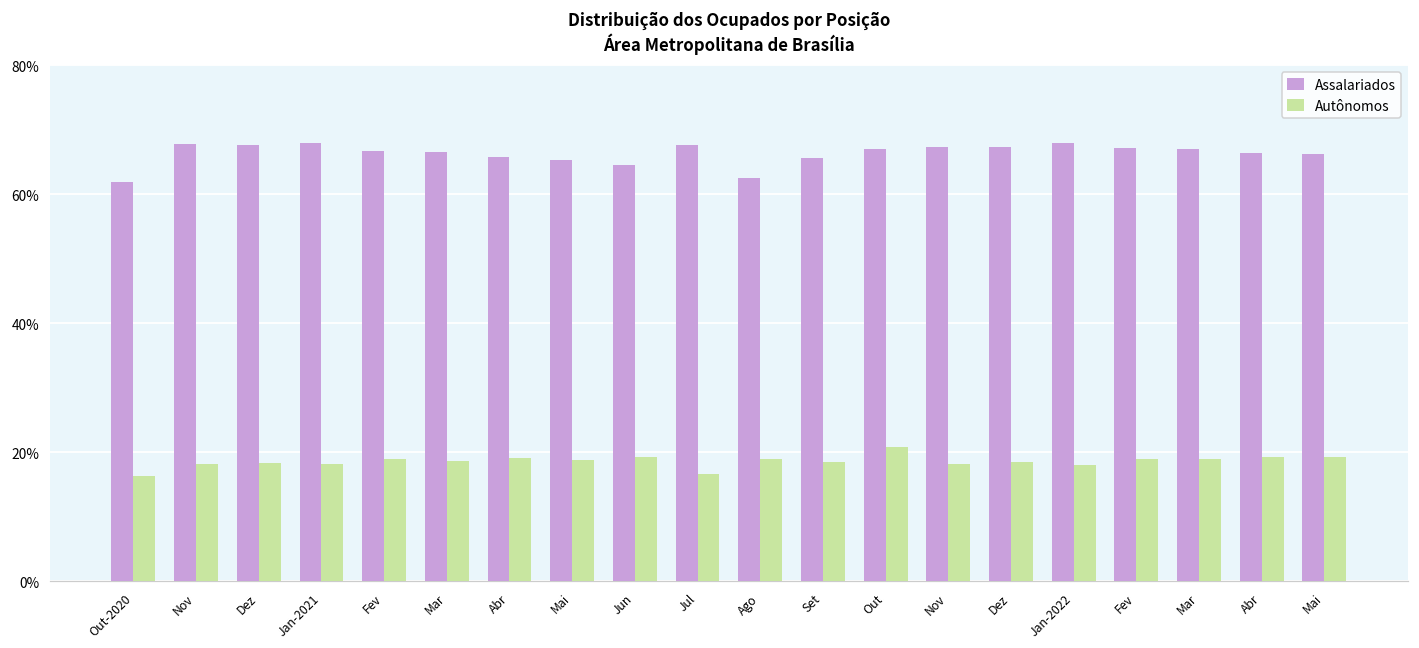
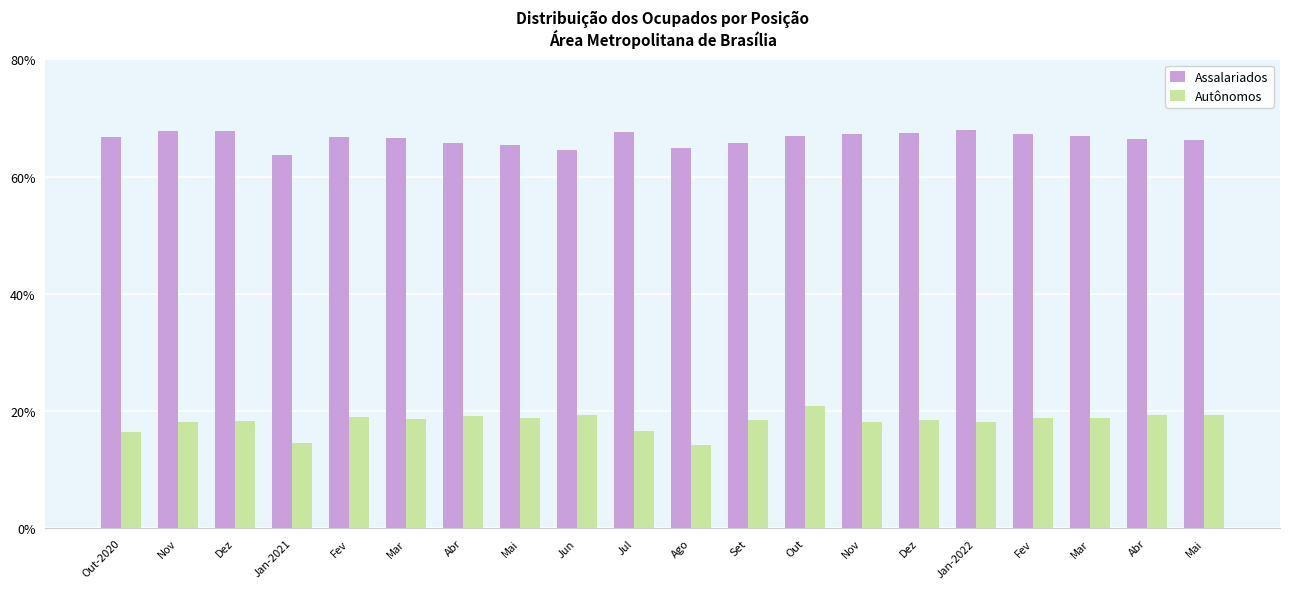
Assalariados, Out-2020: 62% -> 67%
Assalariados, Jan-2021: 68% -> 64%
Autônomos, Jan-2021: 18% -> 15%
Assalariados, Ago: 63% -> 65%
Autônomos, Ago: 19% -> 14%
